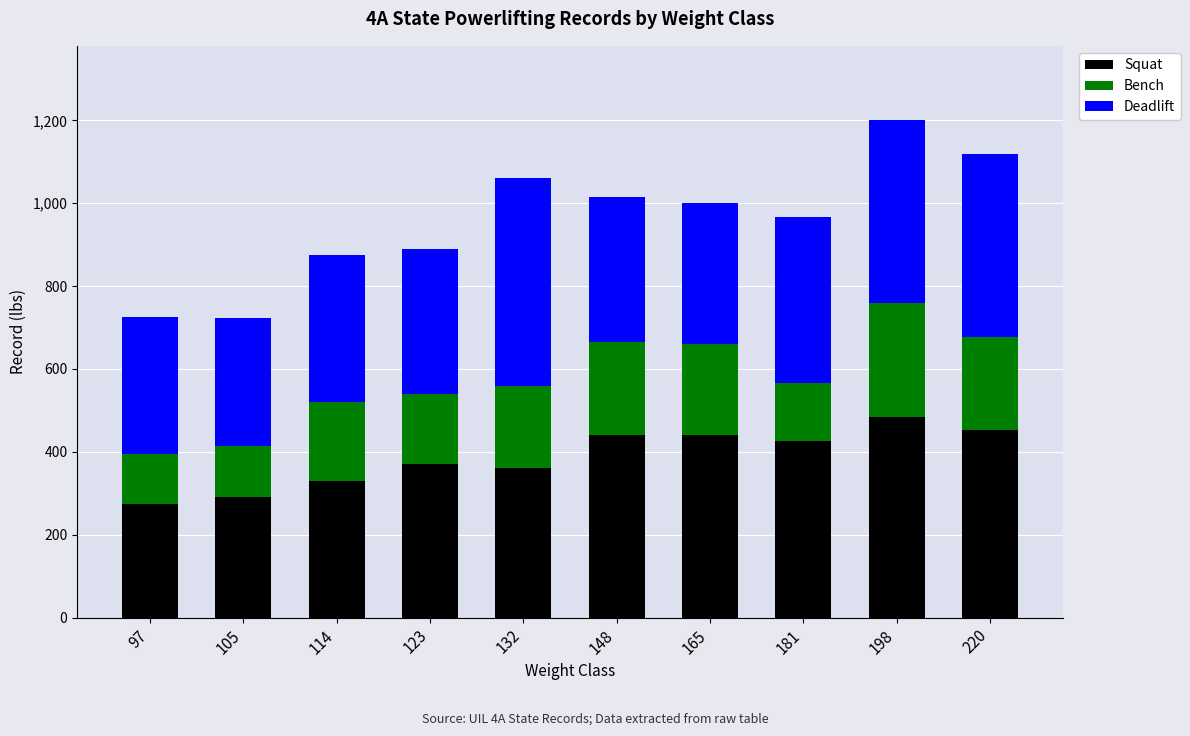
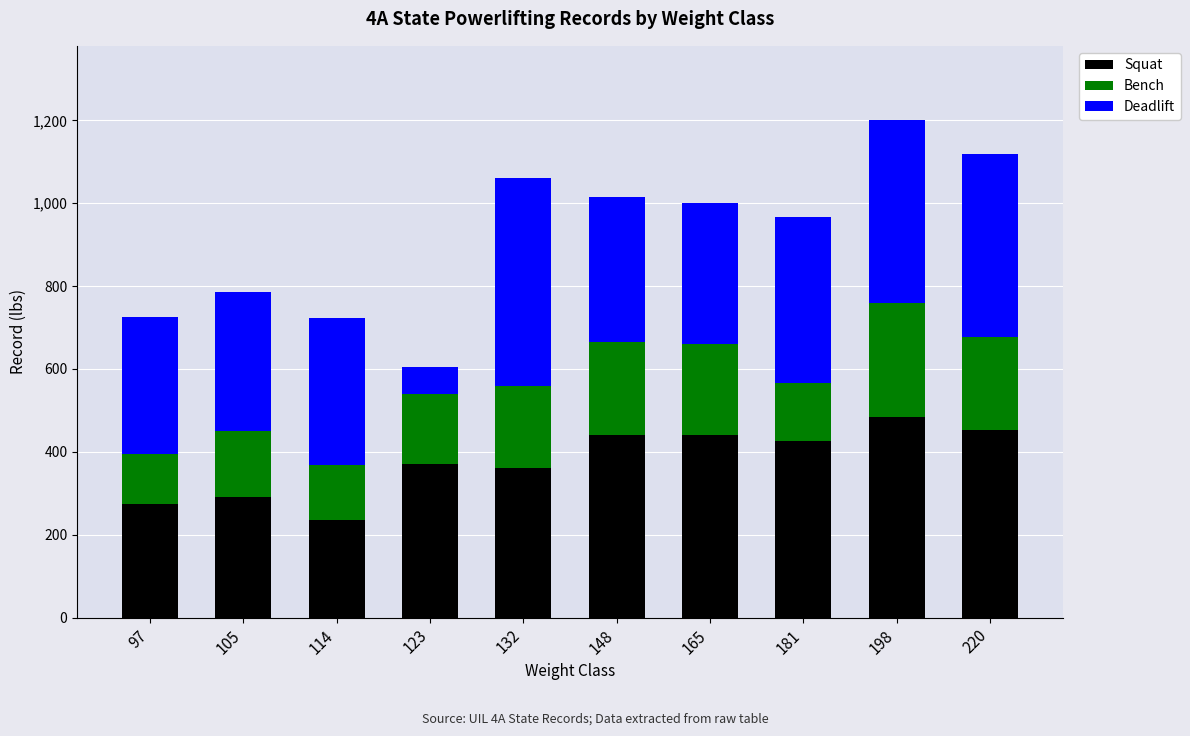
Bench, 105: 120 -> 160
Deadlift, 105: 310 -> 340
Squat, 114: 330 -> 240
Bench, 114: 190 -> 130
Deadlift, 123: 350 -> 60
